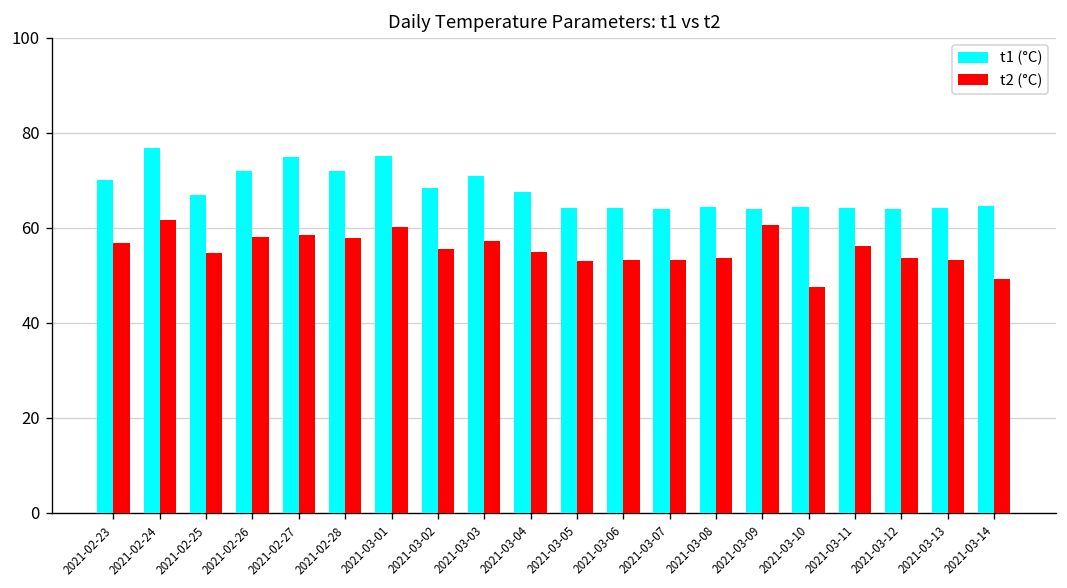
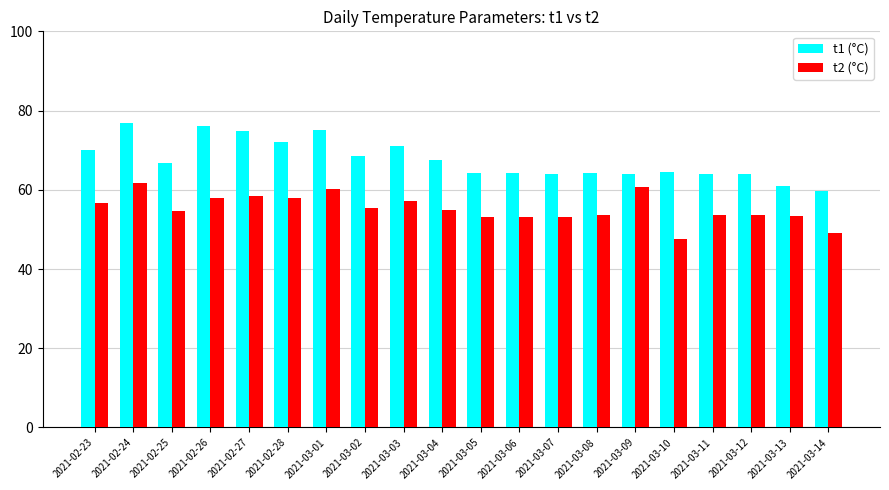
t1 (°C), 2021-02-26: 72 -> 76
t2 (°C), 2021-03-11: 56 -> 54
t1 (°C), 2021-03-13: 64 -> 61
t1 (°C), 2021-03-14: 65 -> 60
